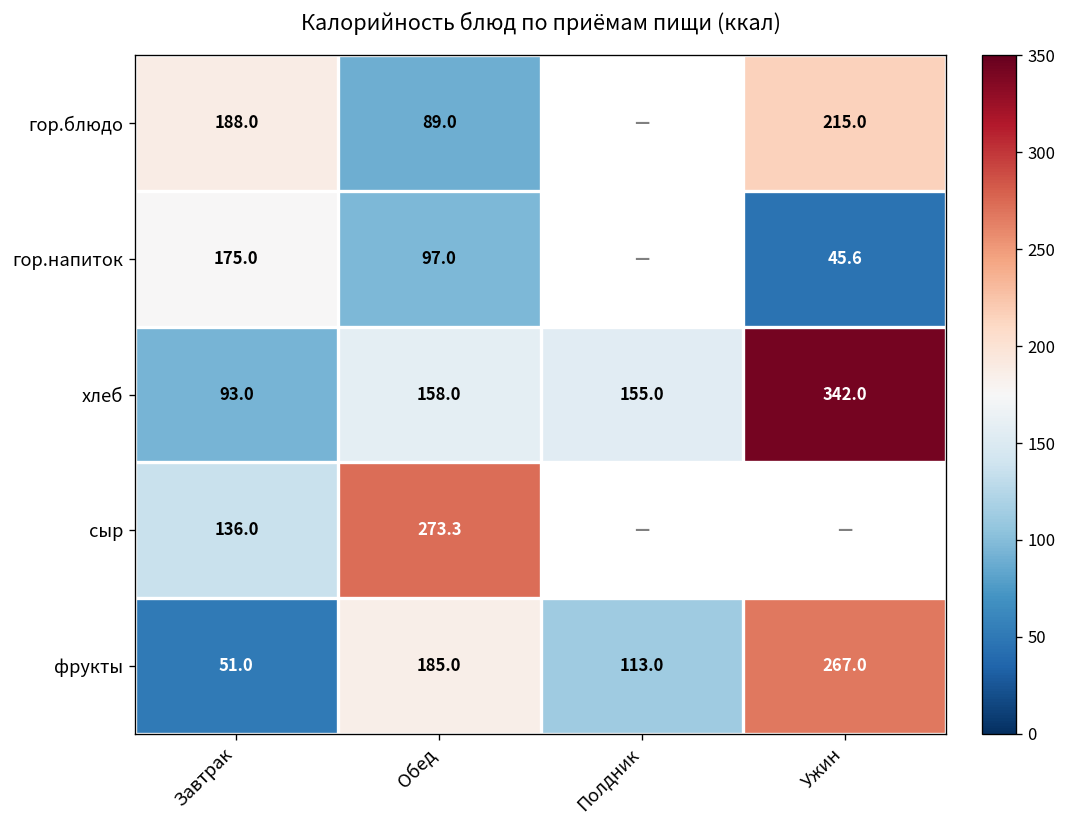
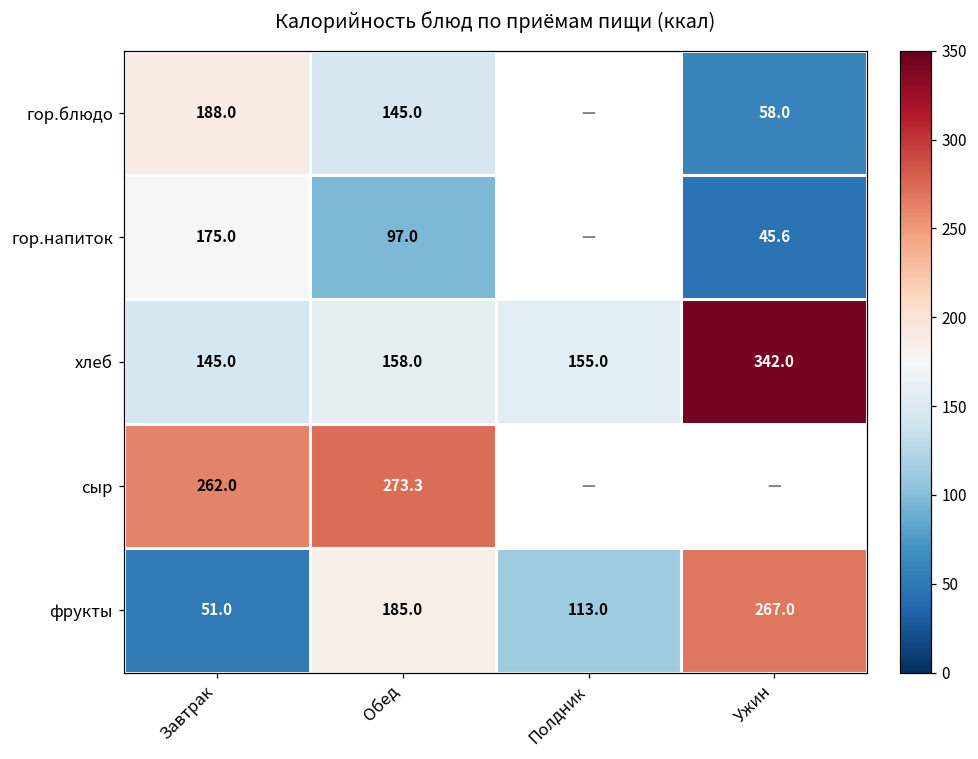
гор.блюдо, Обед: 89.0 -> 145.0
гор.блюдо, Ужин: 215.0 -> 58.0
хлеб, Завтрак: 93.0 -> 145.0
сыр, Завтрак: 136.0 -> 262.0
